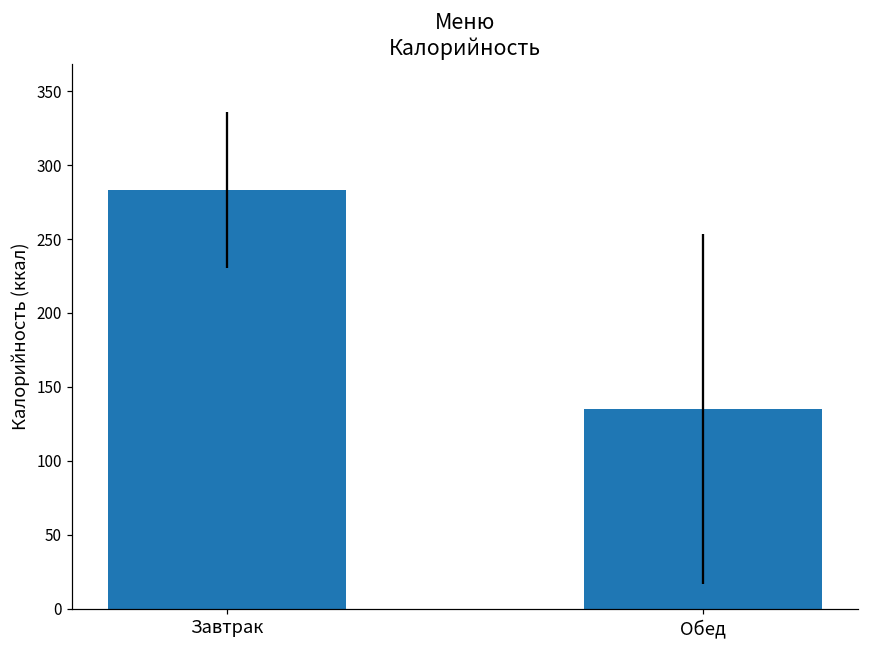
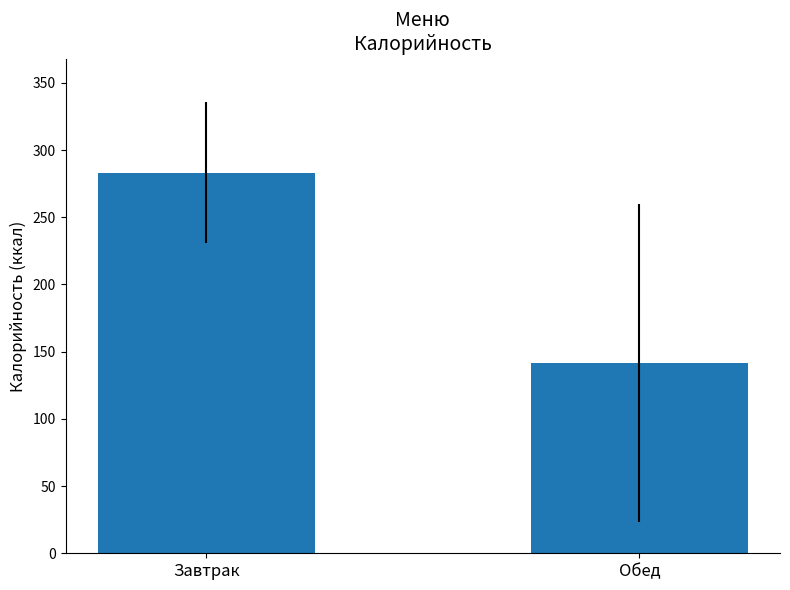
Обед: 135 -> 142
